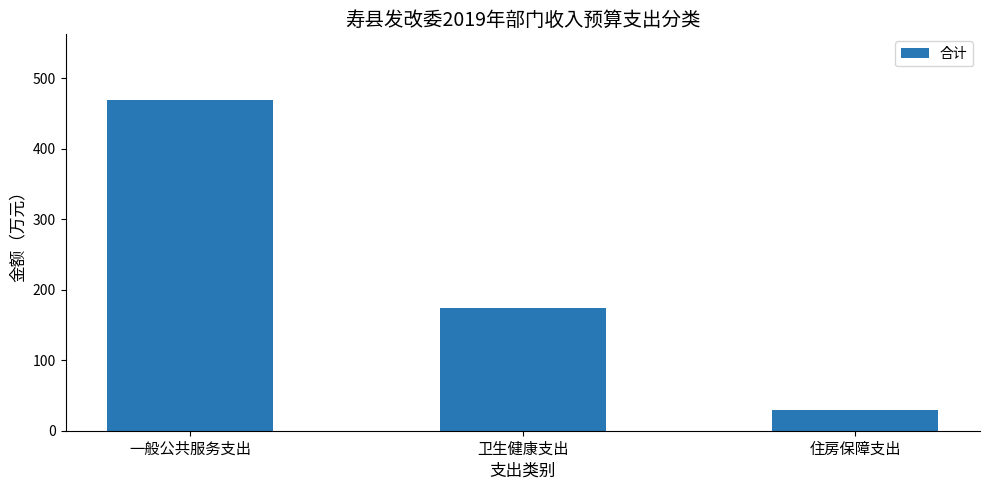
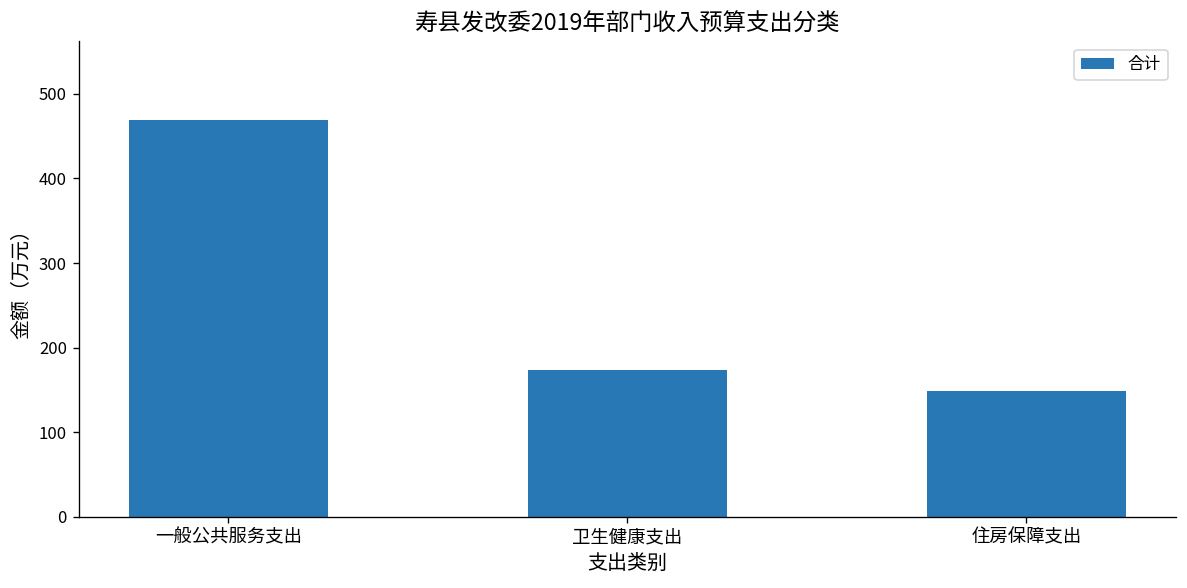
住房保障支出: 30 -> 150
